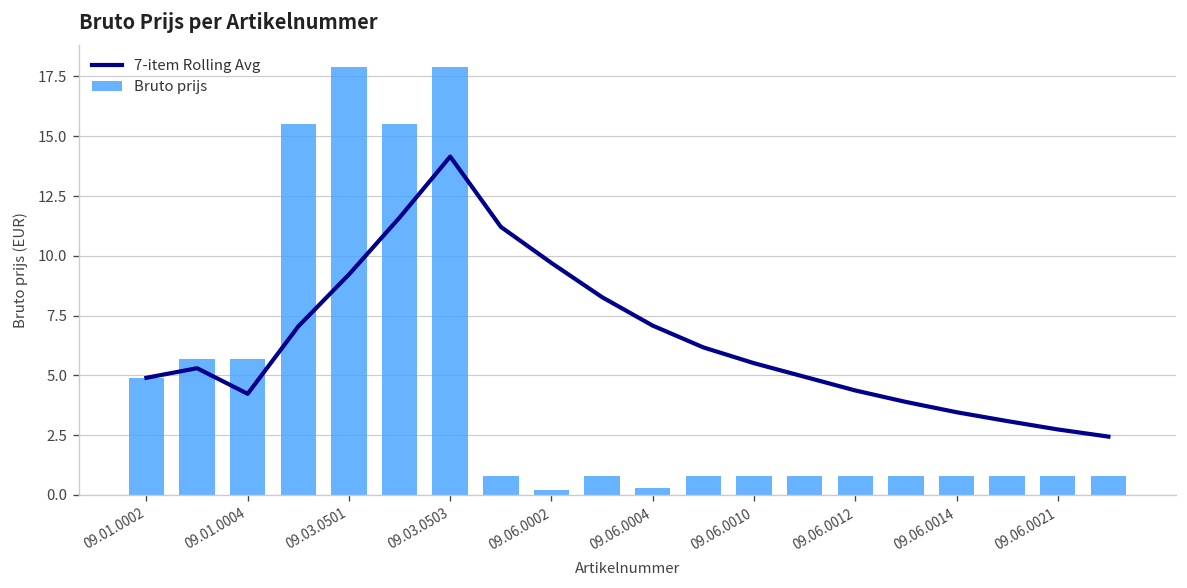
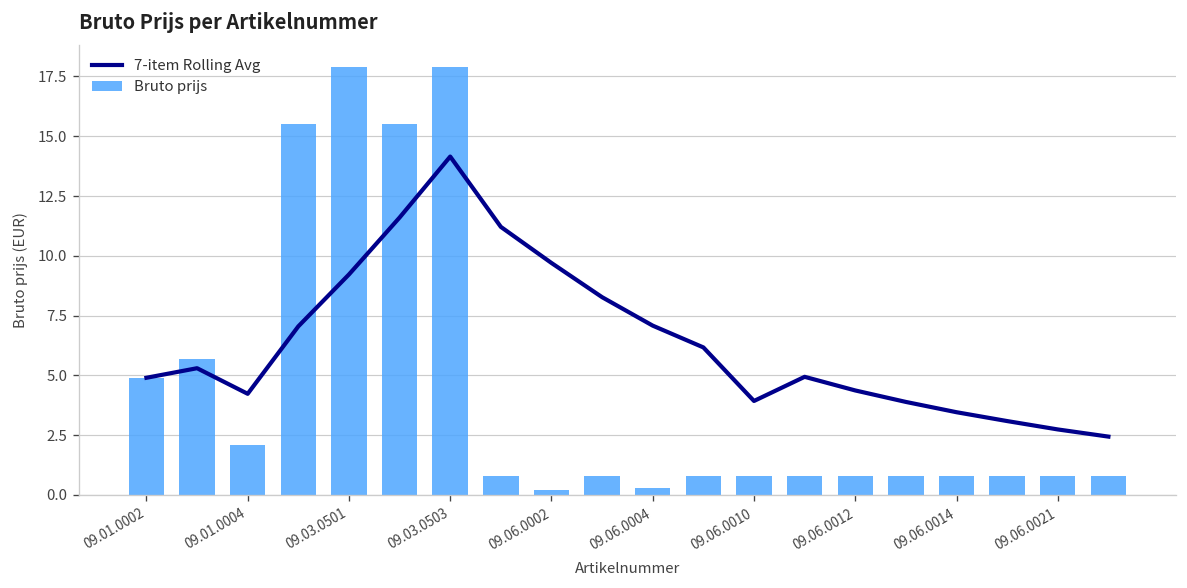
Bruto prijs, 09.01.0004: 5.7 -> 2.1
7-item Rolling Avg, 09.06.0010: 5.5 -> 3.9
